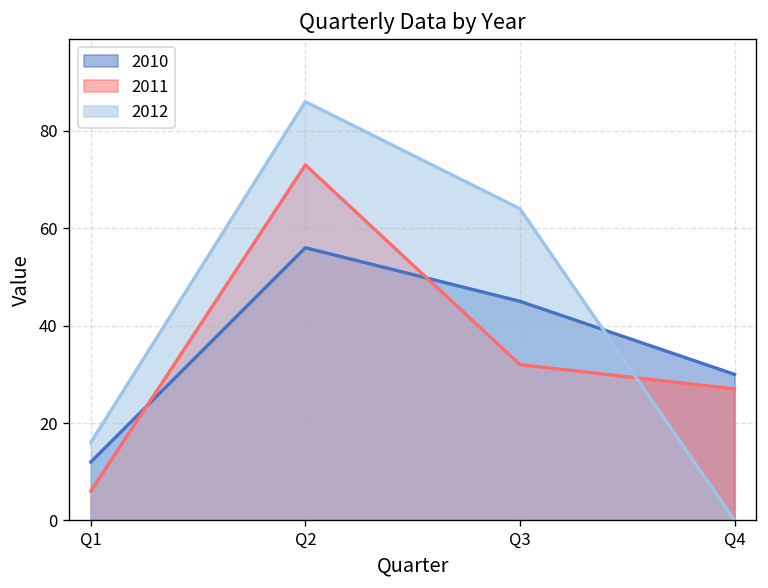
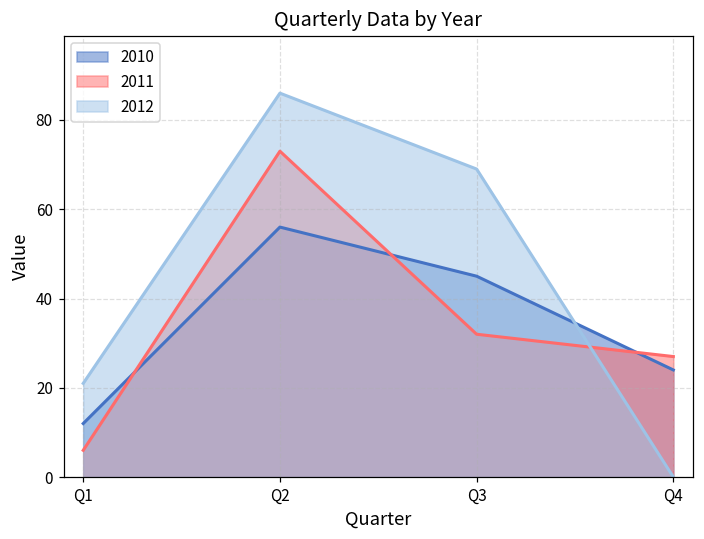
2012, Q1: 16 -> 21
2012, Q3: 64 -> 69
2010, Q4: 30 -> 24
